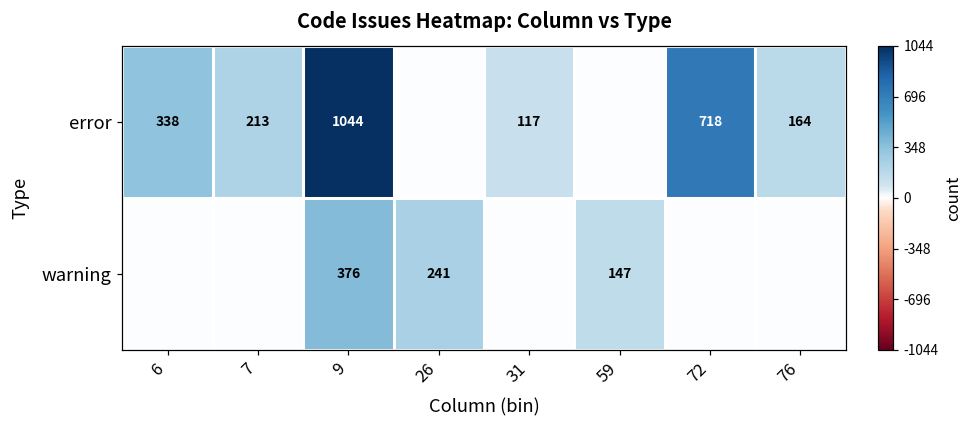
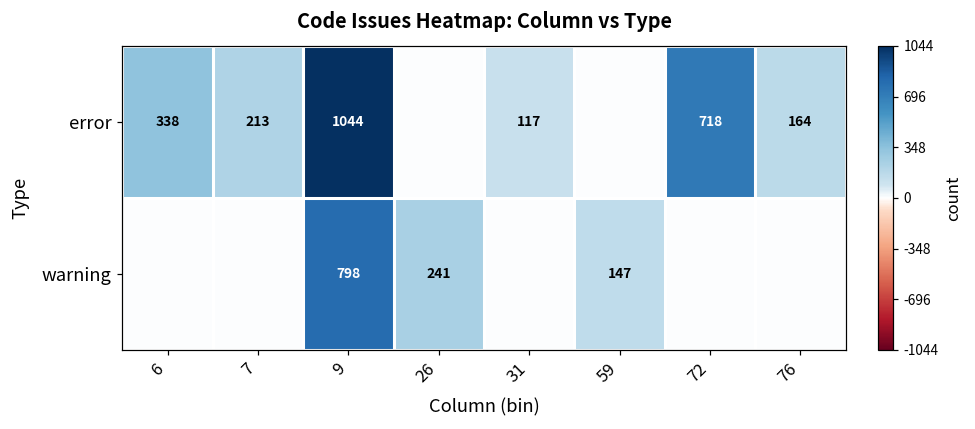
warning, 9: 376 -> 798
